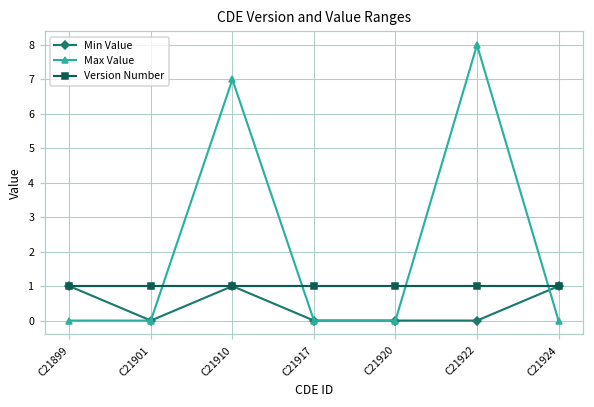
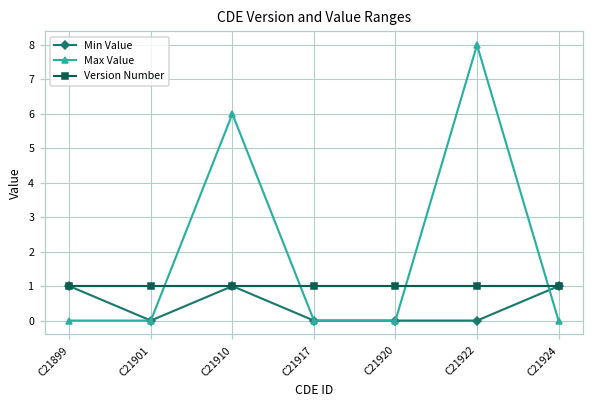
Max Value, C21910: 7 -> 6
